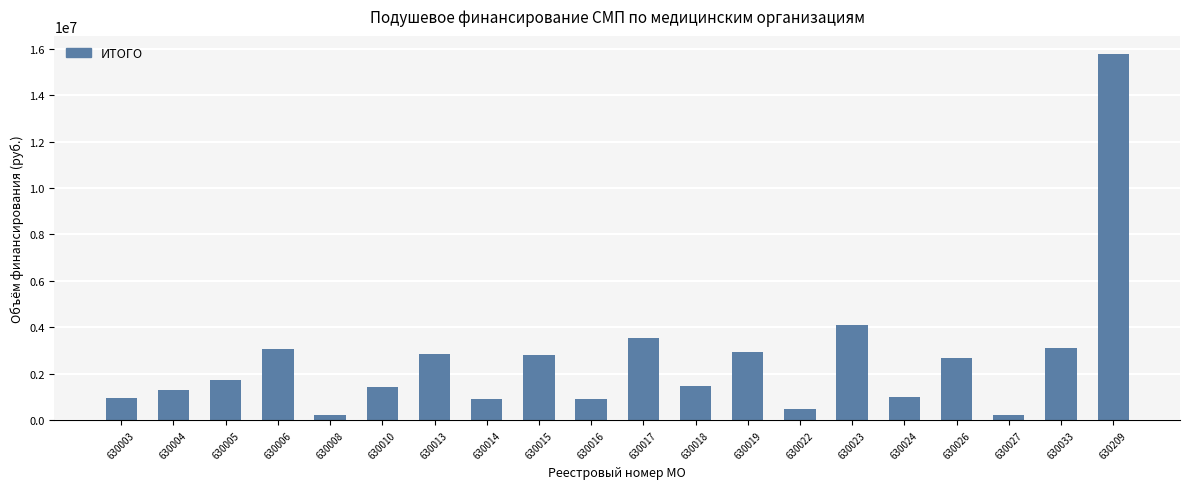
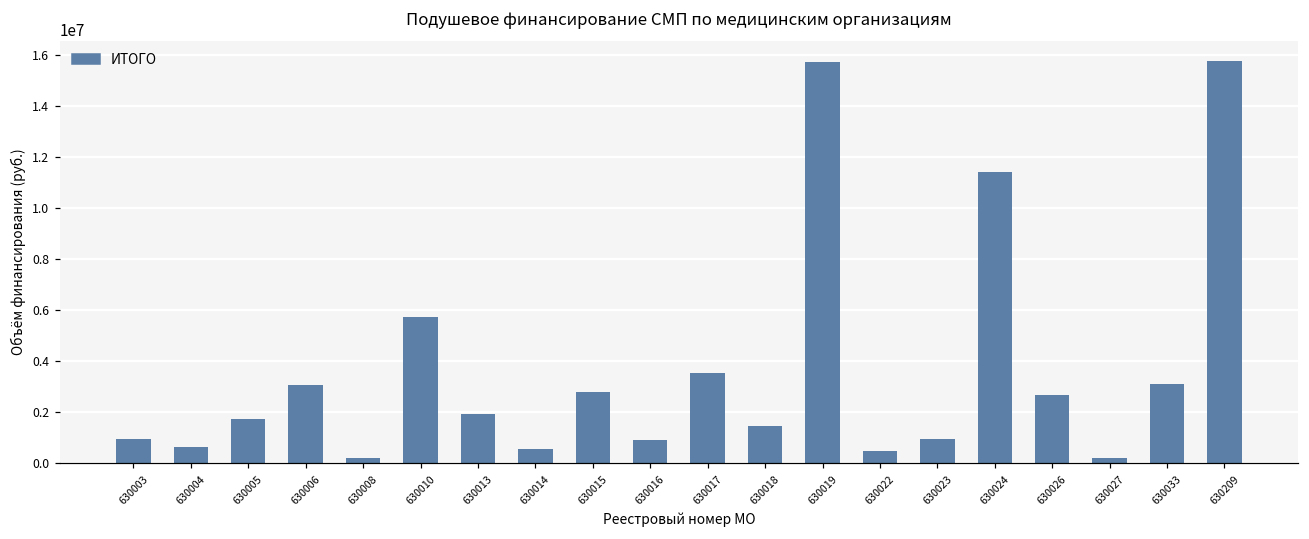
630004: 1300000 -> 700000
630010: 1400000 -> 5700000
630013: 2900000 -> 1900000
630014: 900000 -> 600000
630019: 2900000 -> 15700000
630023: 4100000 -> 1000000
630024: 1000000 -> 11400000
